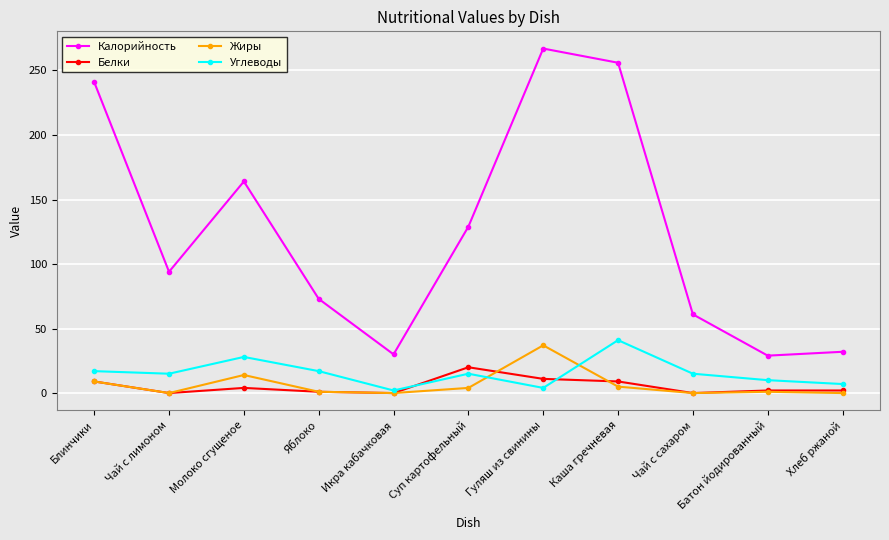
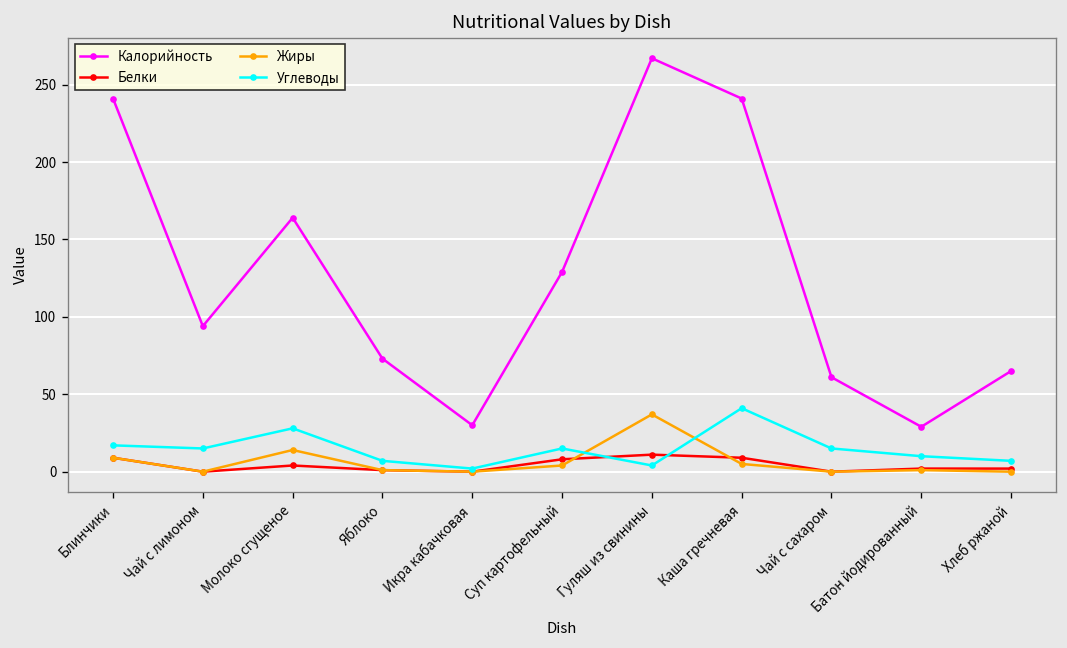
Углеводы, Яблоко: 17 -> 7
Белки, Суп картофельный: 20 -> 8
Калорийность, Каша гречневая: 256 -> 241
Калорийность, Хлеб ржаной: 32 -> 65
